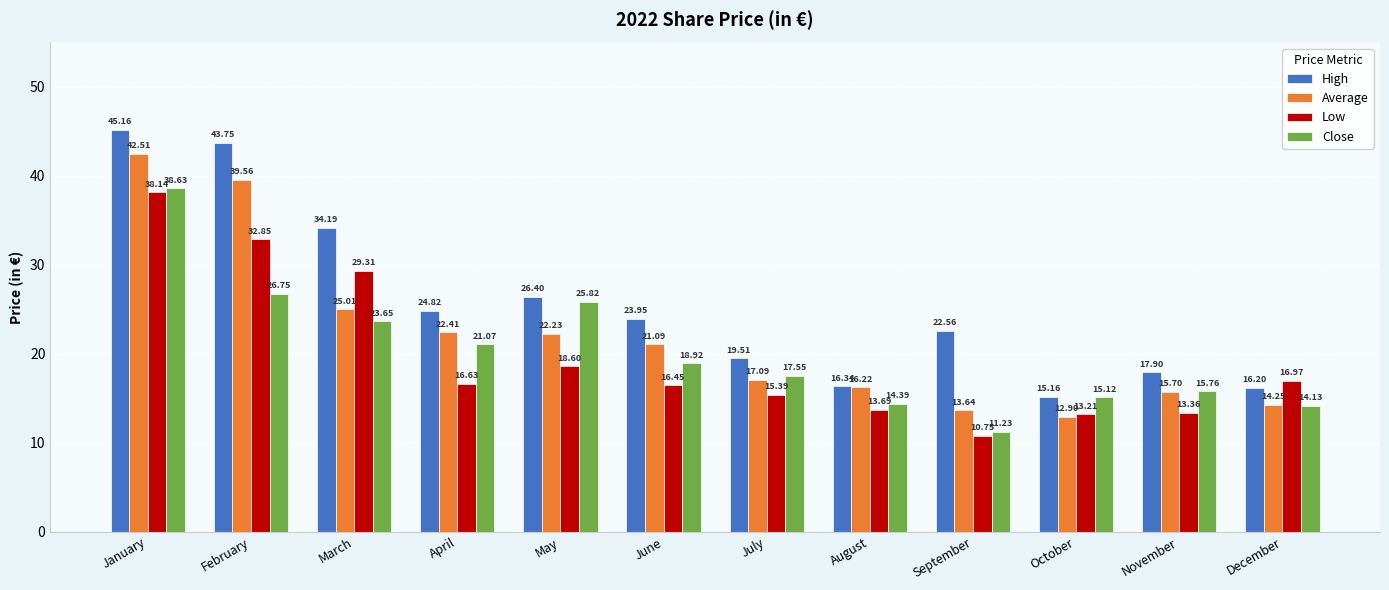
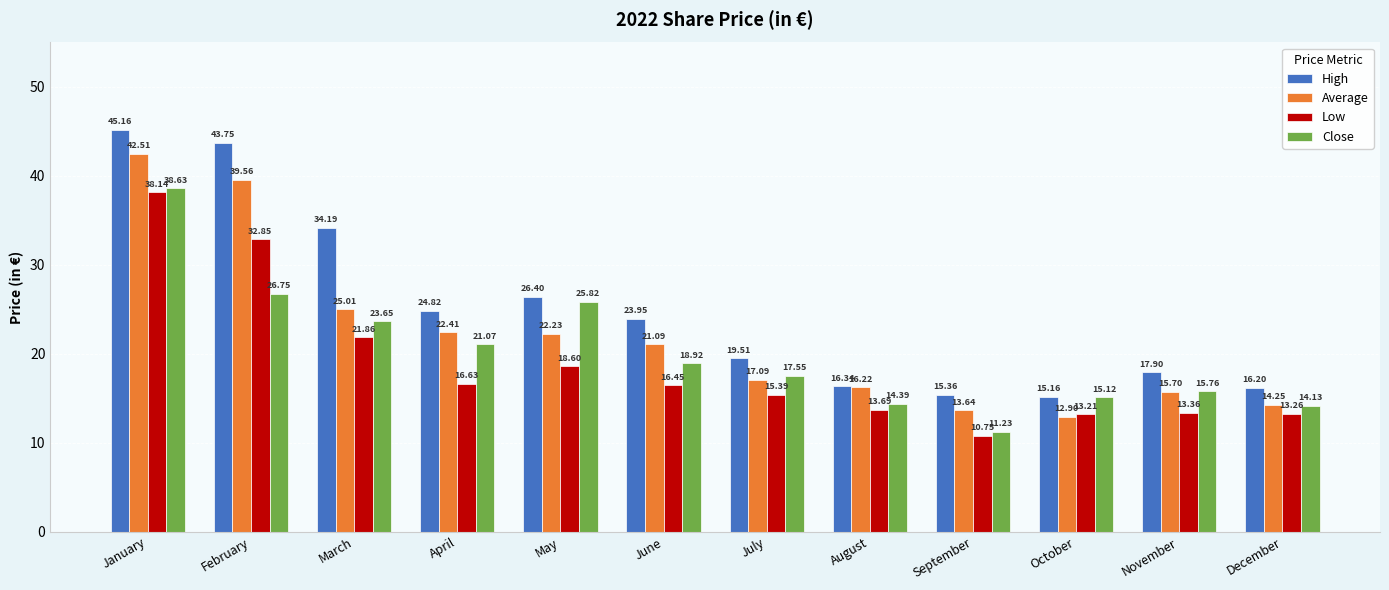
Low, March: 29.31 -> 21.86
High, September: 22.56 -> 15.36
Low, December: 16.97 -> 13.26
